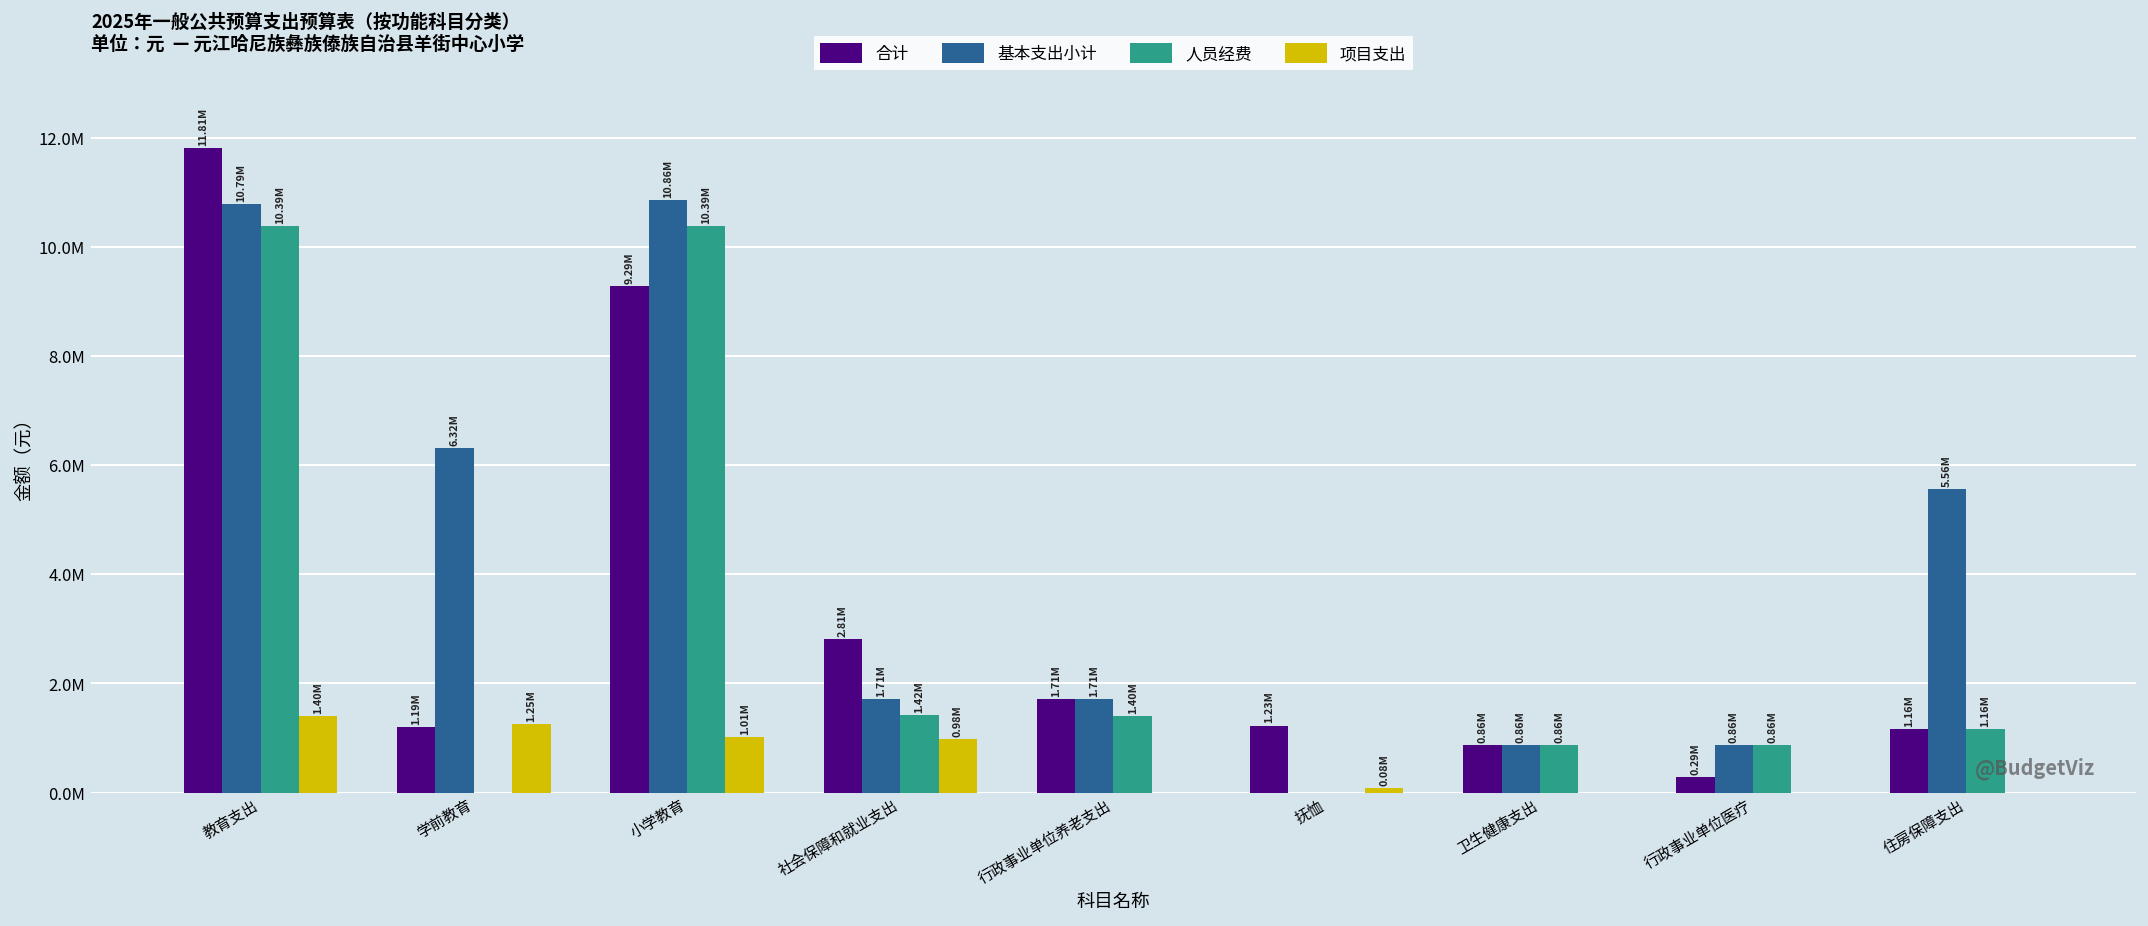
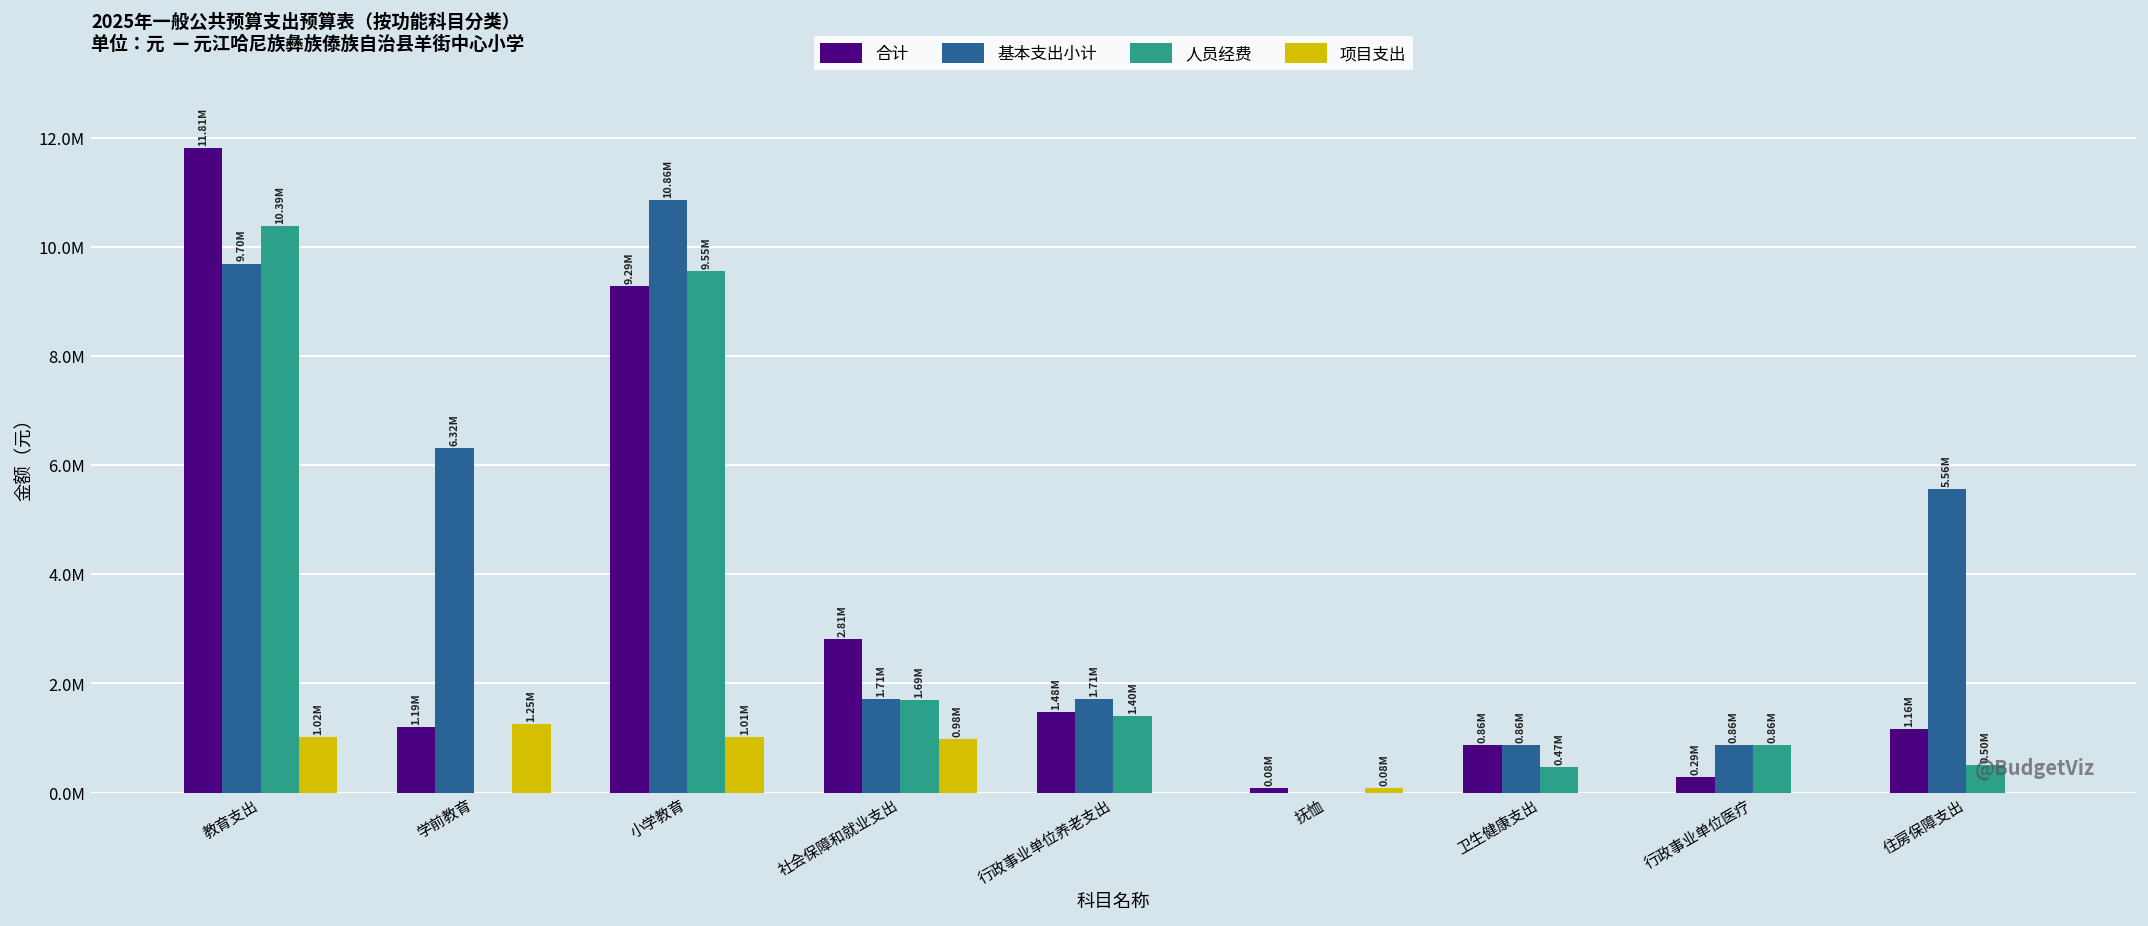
基本支出小计, 教育支出: 10.79M -> 9.70M
项目支出, 教育支出: 1.40M -> 1.02M
人员经费, 小学教育: 10.39M -> 9.55M
人员经费, 社会保障和就业支出: 1.42M -> 1.69M
合计, 行政事业单位养老支出: 1.71M -> 1.48M
合计, 抚恤: 1.23M -> 0.08M
人员经费, 卫生健康支出: 0.86M -> 0.47M
人员经费, 住房保障支出: 1.16M -> 0.50M
